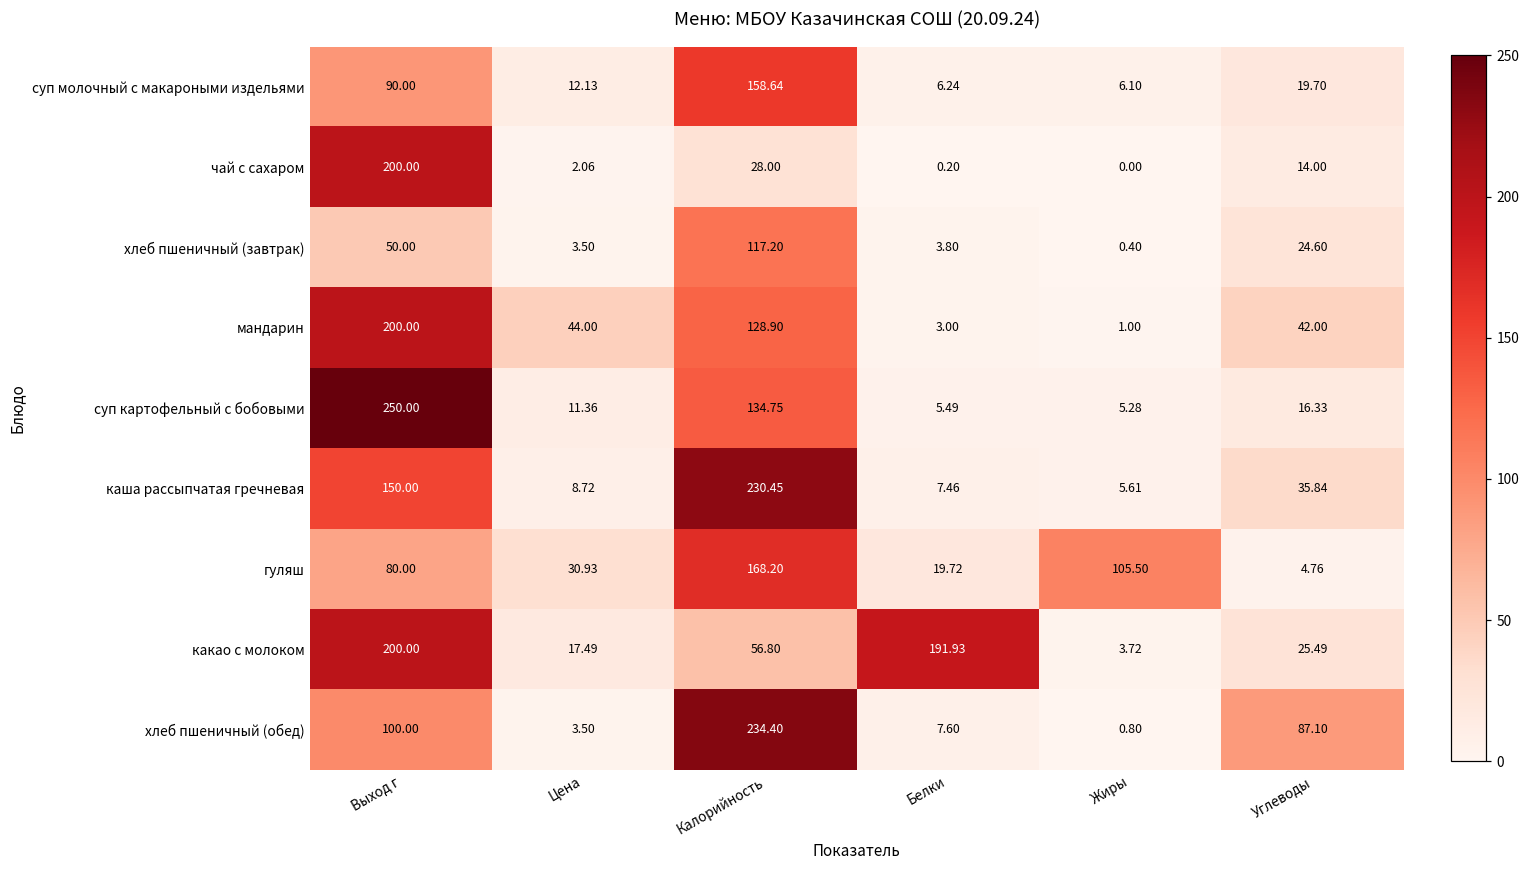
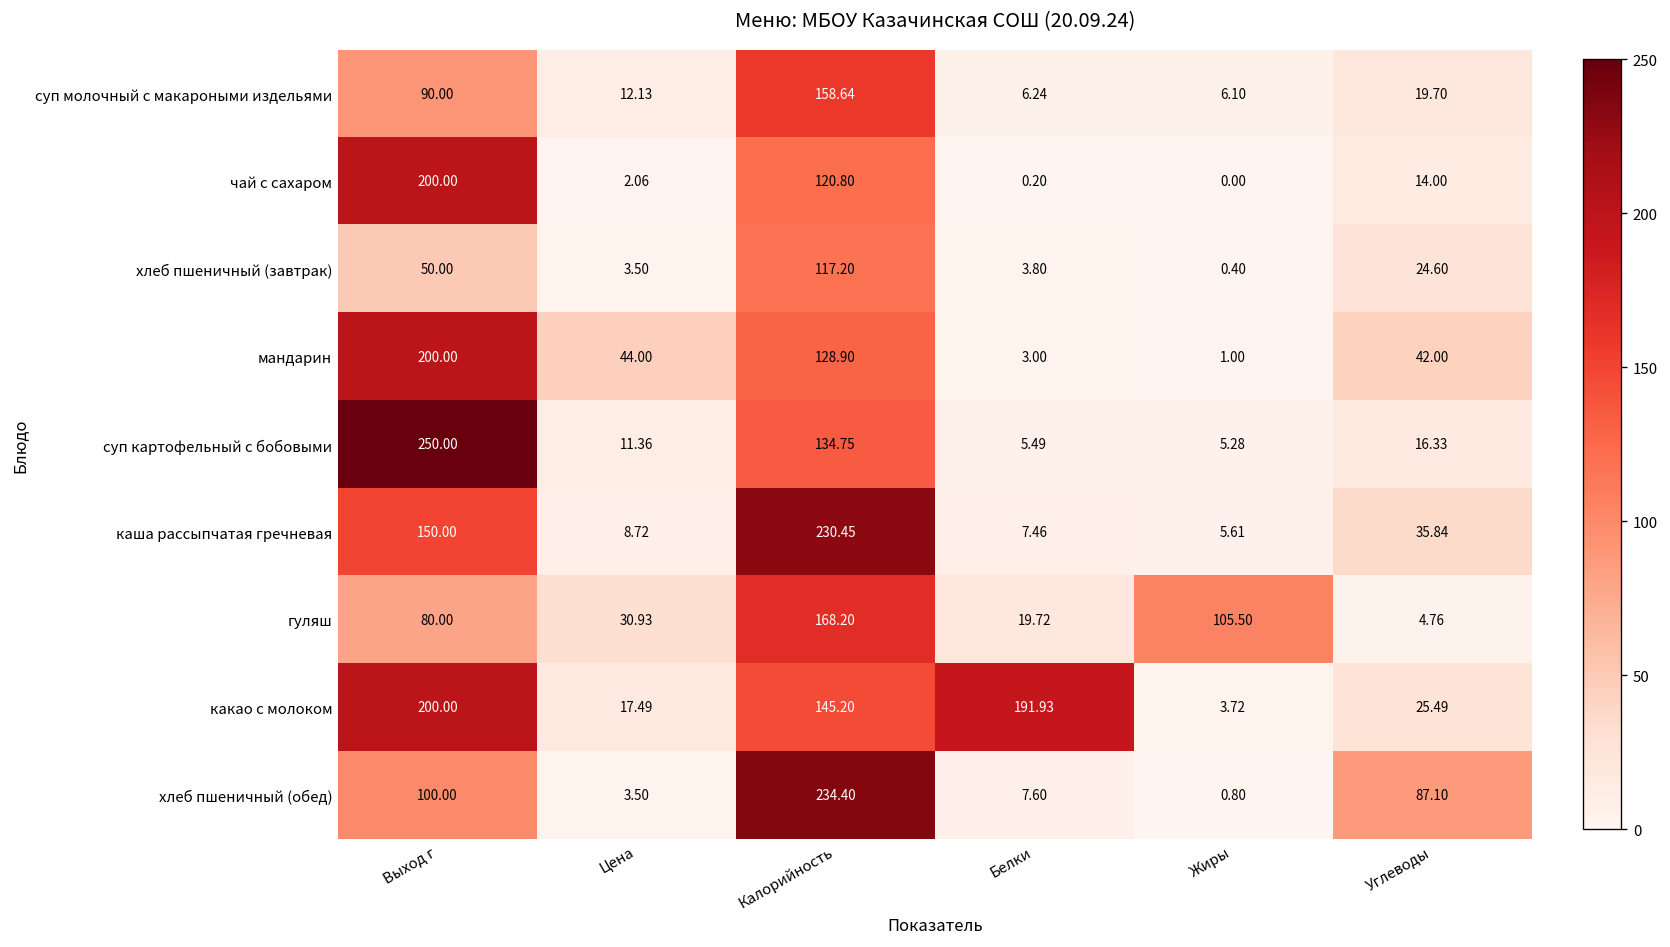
чай с сахаром, Калорийность: 28.00 -> 120.80
какао с молоком, Калорийность: 56.80 -> 145.20
